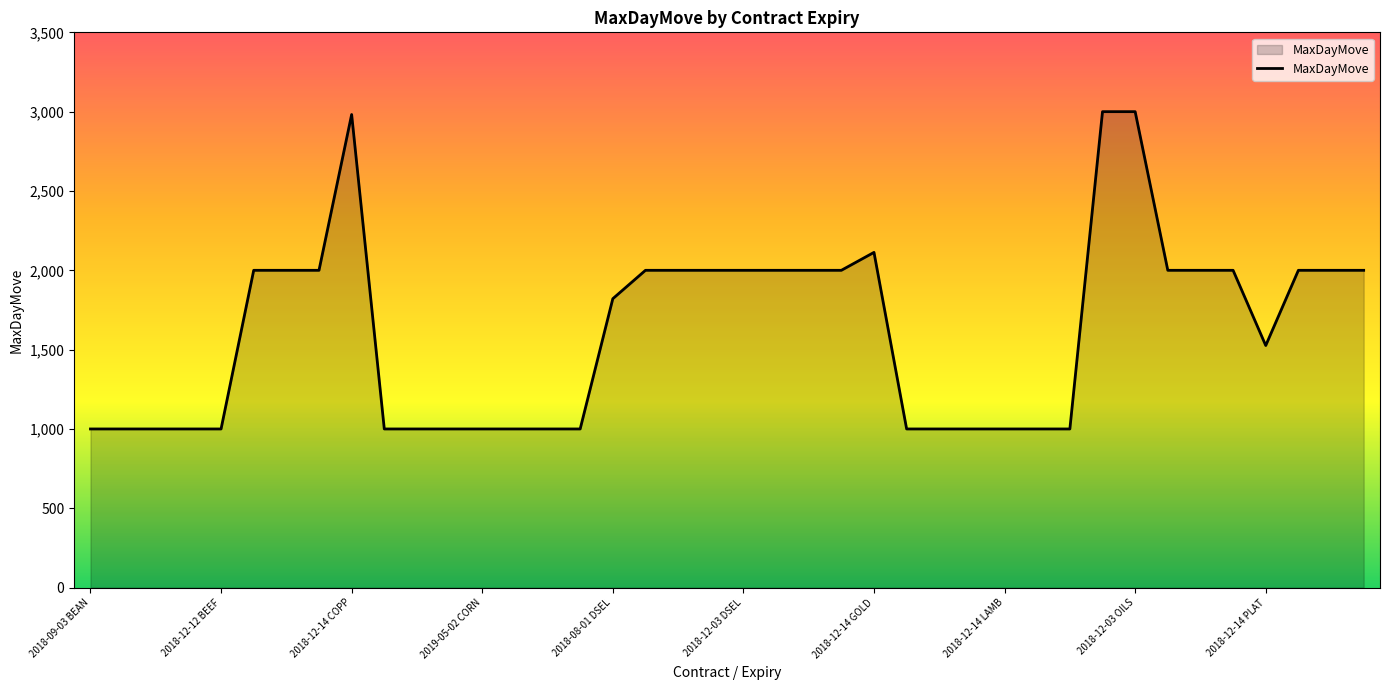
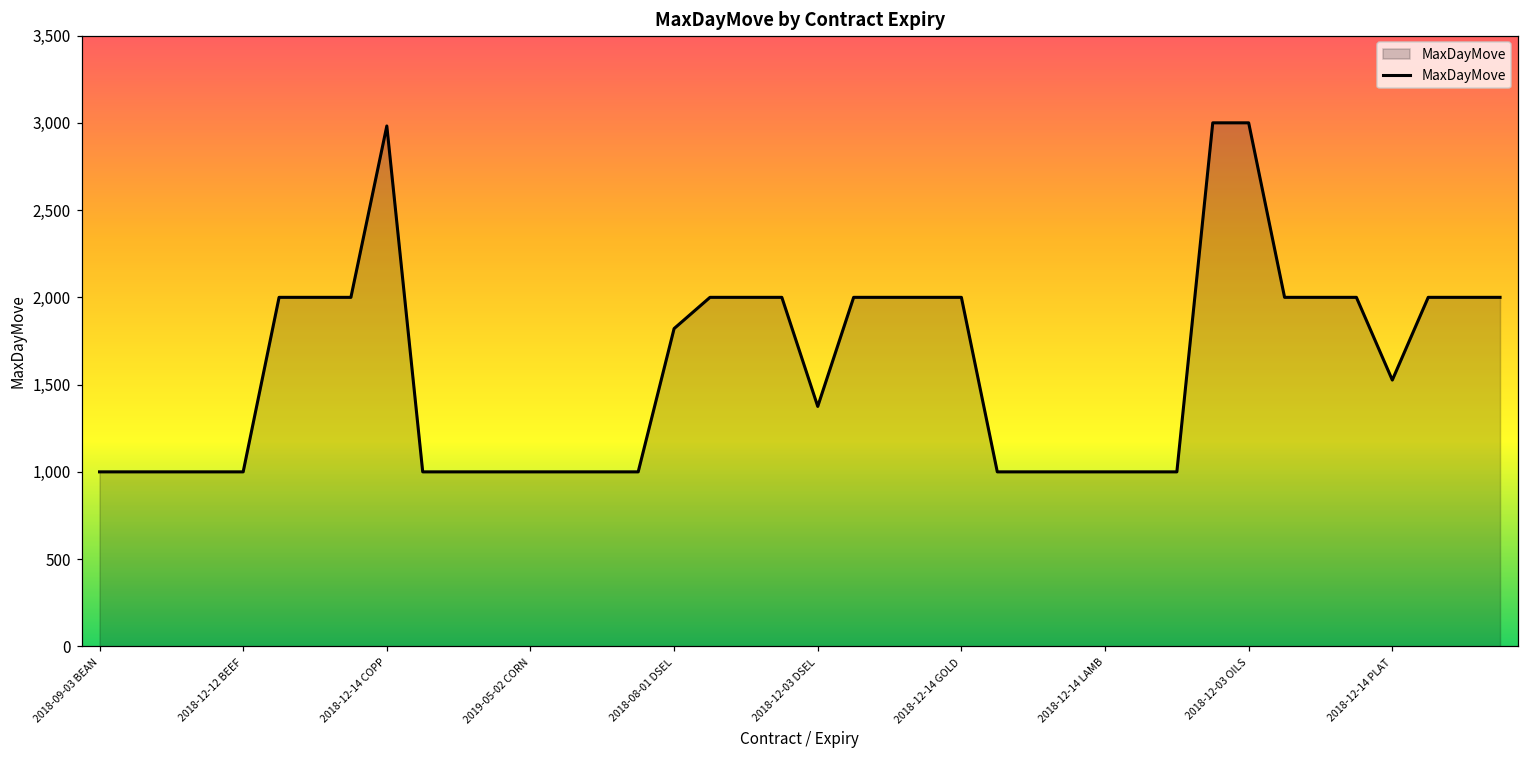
2018-12-03 DSEL: 2,000 -> 1,380
2018-12-14 GOLD: 2,110 -> 2,000
